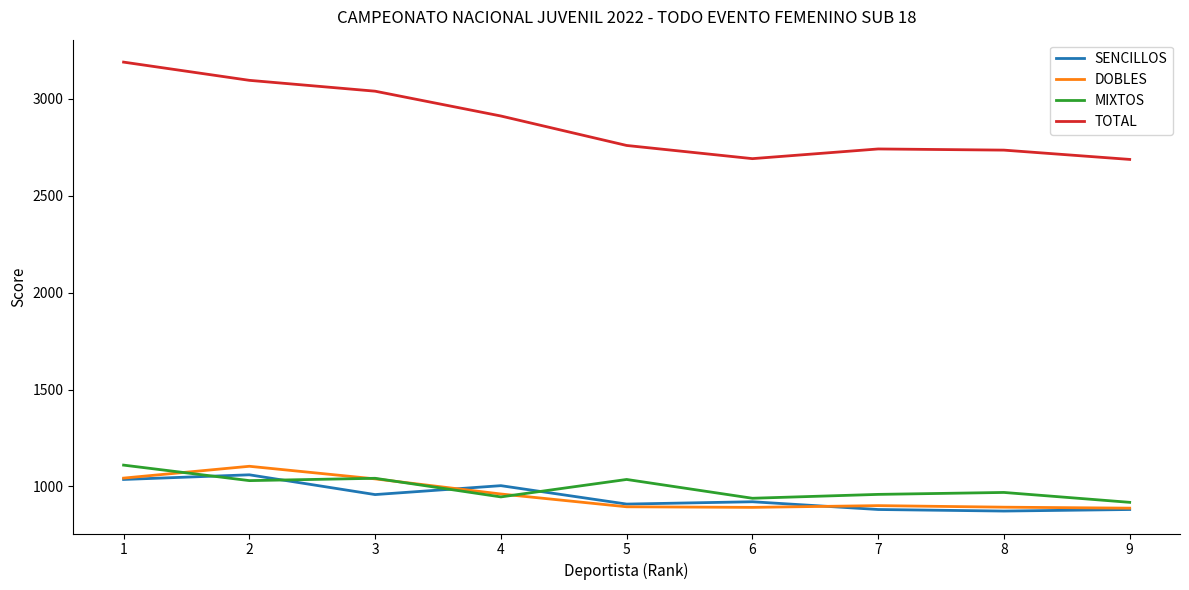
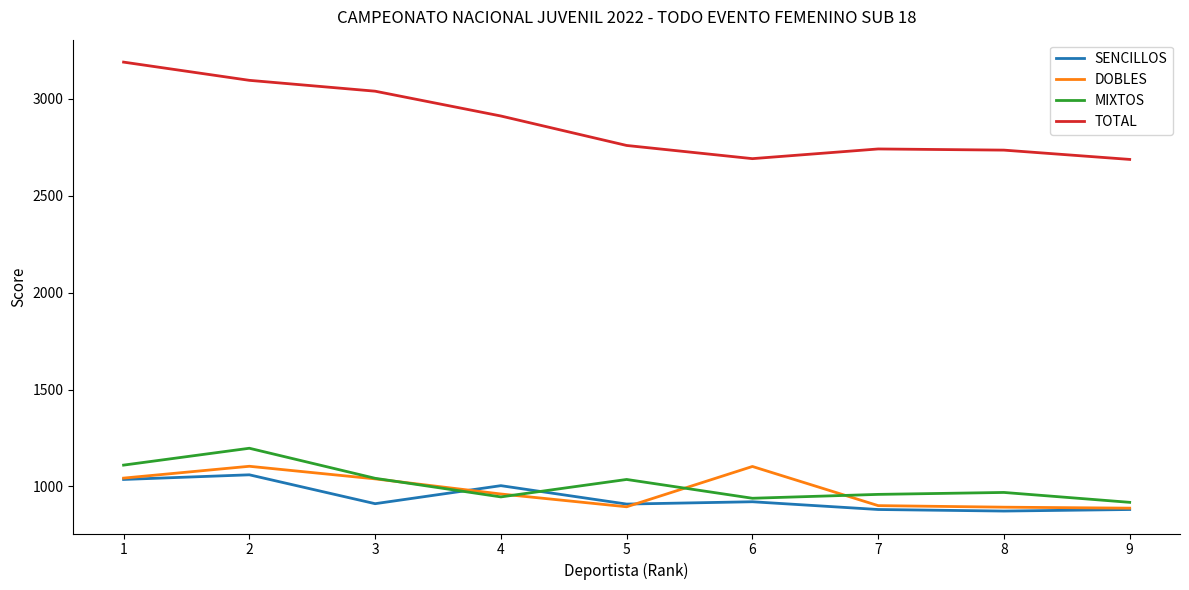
MIXTOS, 2: 1030 -> 1200
SENCILLOS, 3: 960 -> 910
DOBLES, 6: 890 -> 1100
